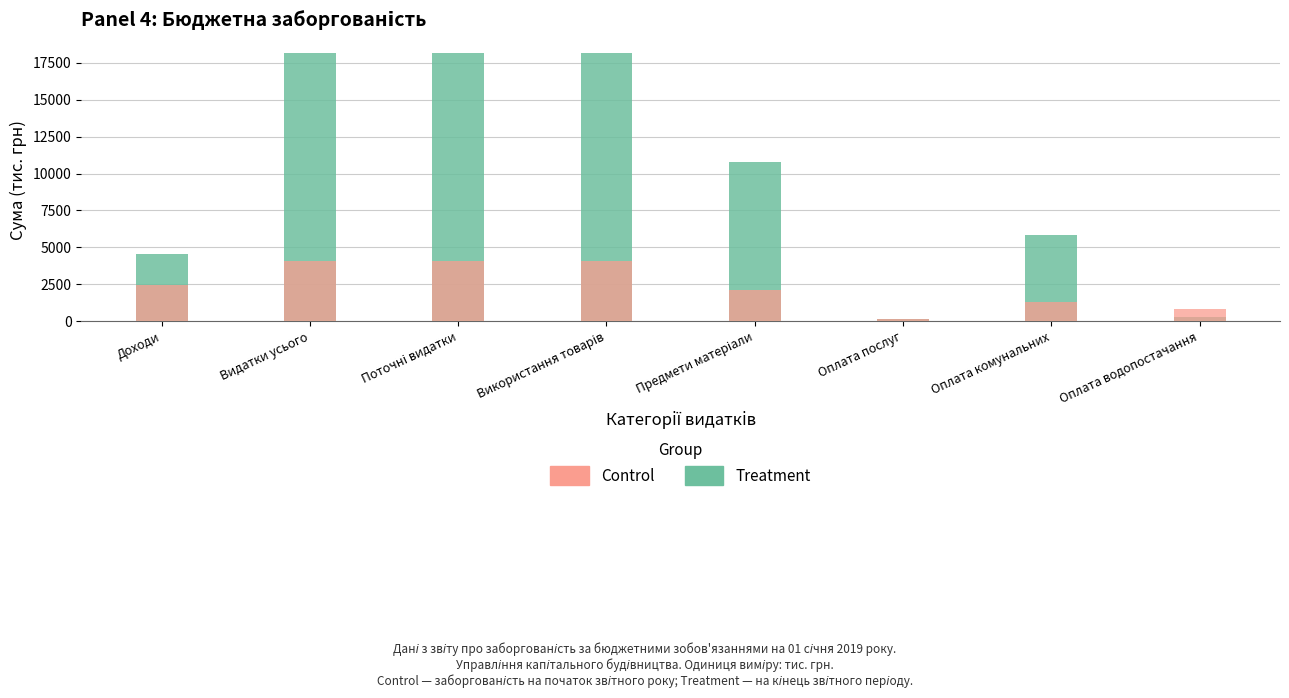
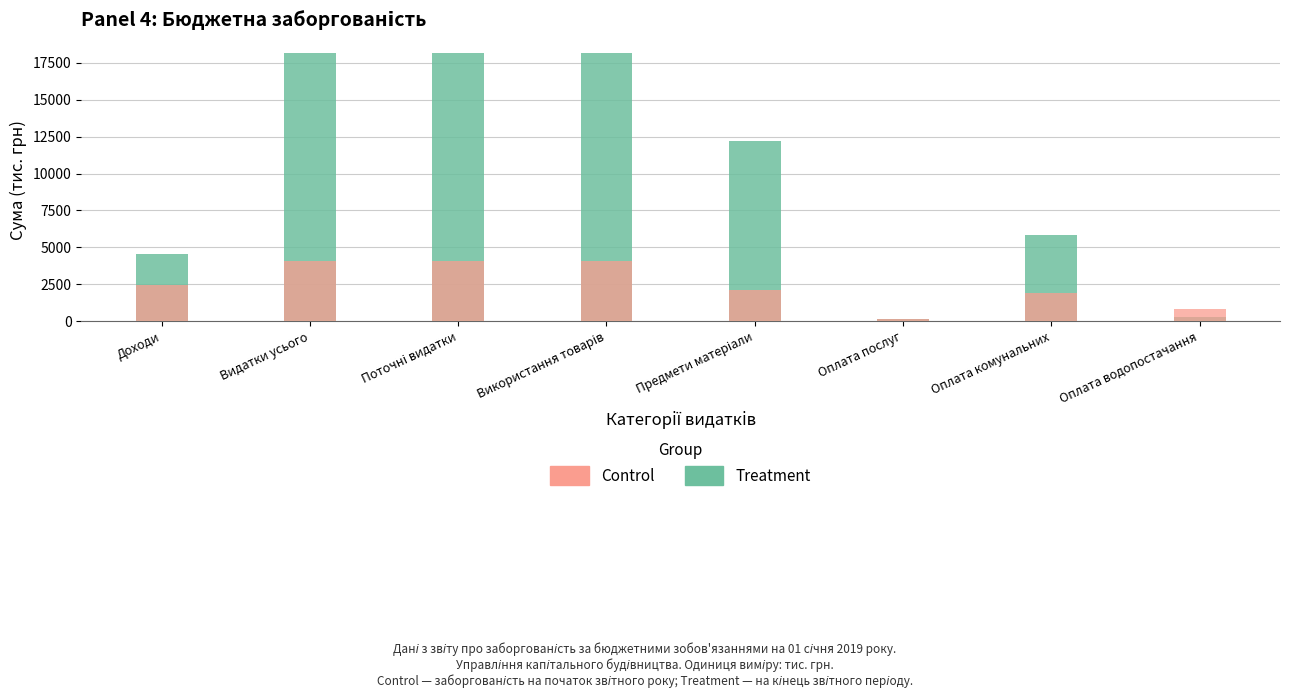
Treatment, Предмети матеріали: 10800 -> 12200
Control, Оплата комунальних: 1300 -> 1900
